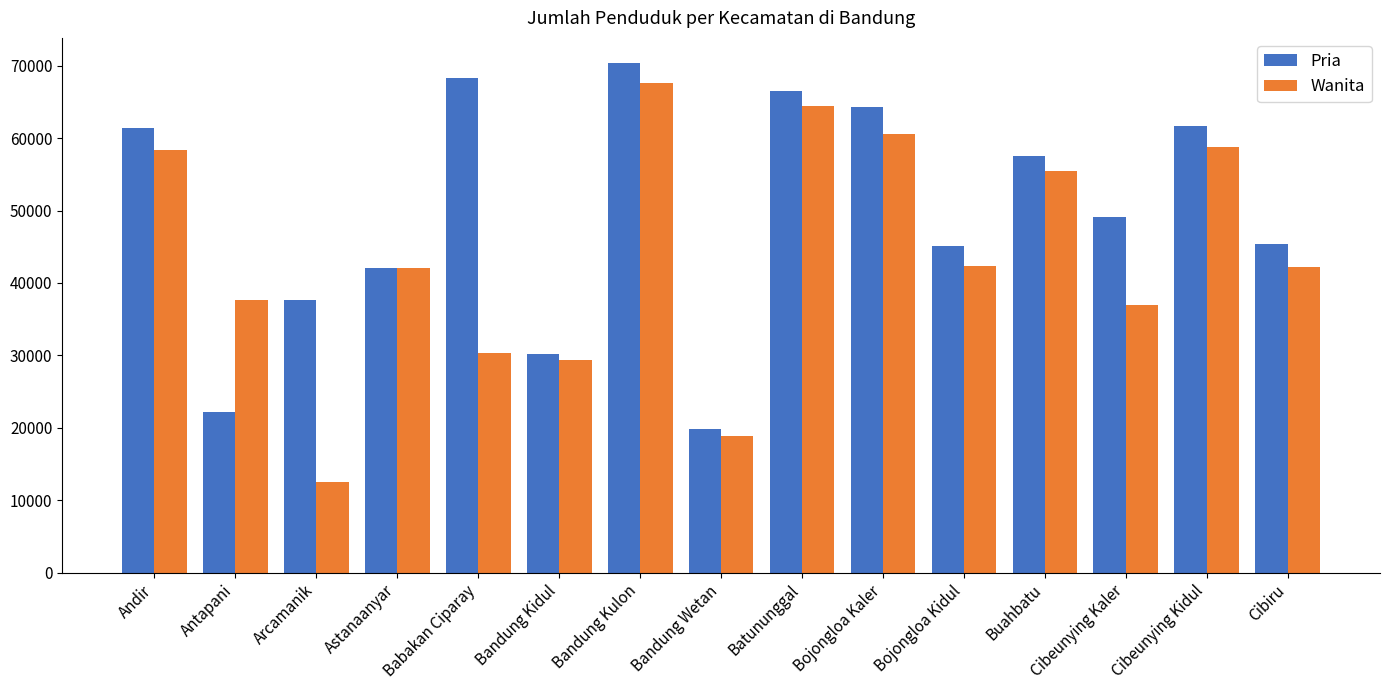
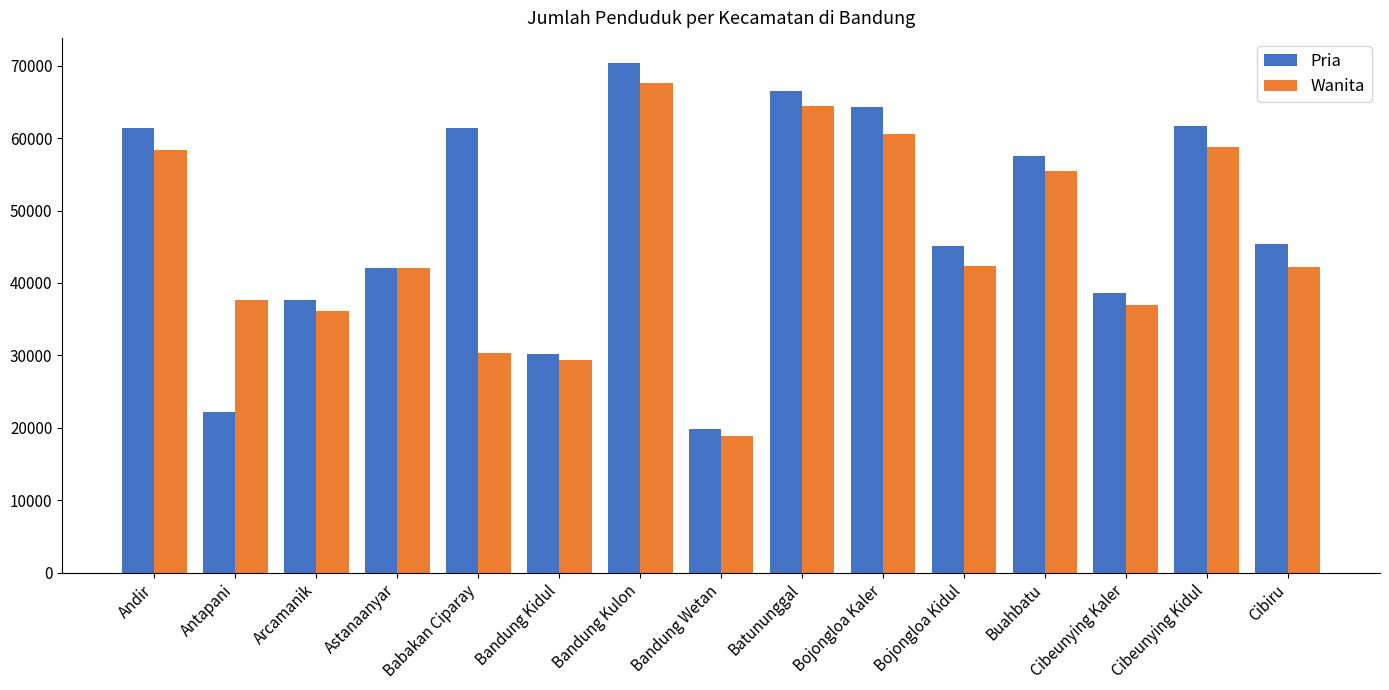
Wanita, Arcamanik: 13000 -> 36000
Pria, Babakan Ciparay: 68000 -> 61000
Pria, Cibeunying Kaler: 49000 -> 39000
